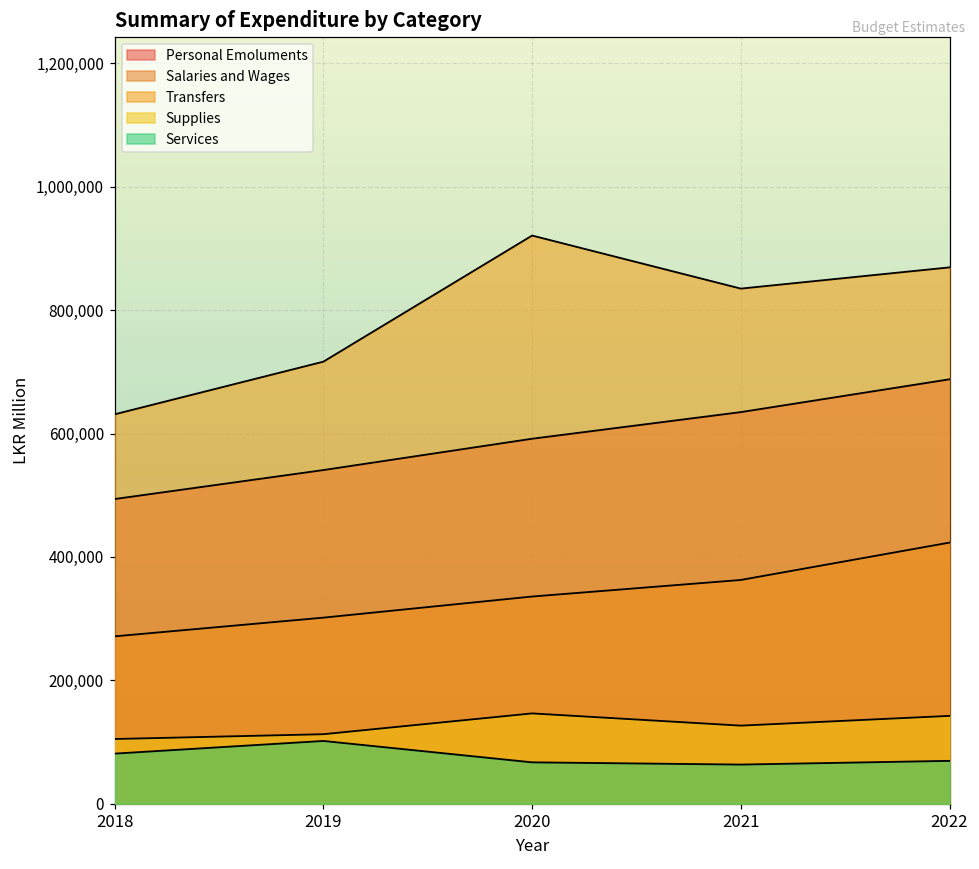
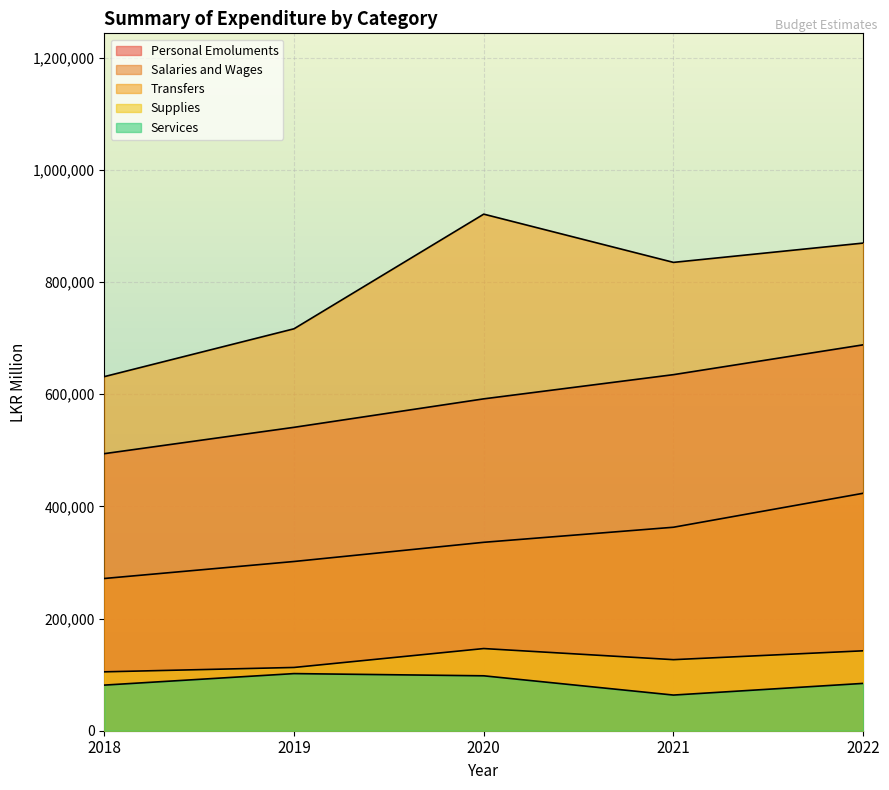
Services, 2020: 70,000 -> 100,000
Services, 2022: 70,000 -> 80,000
